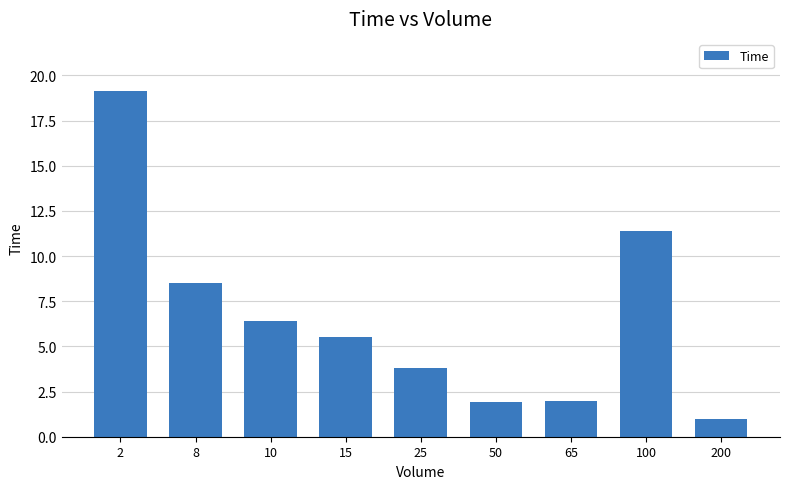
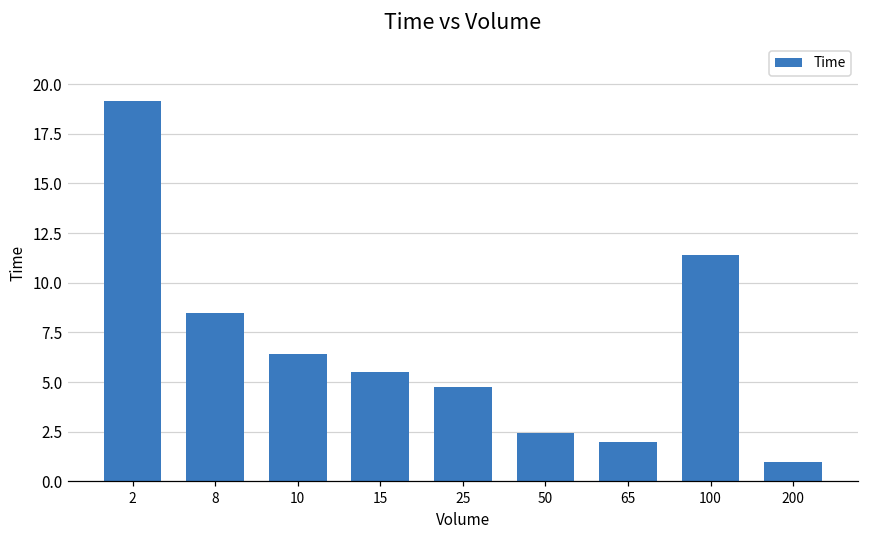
25: 3.8 -> 4.8
50: 1.9 -> 2.5
